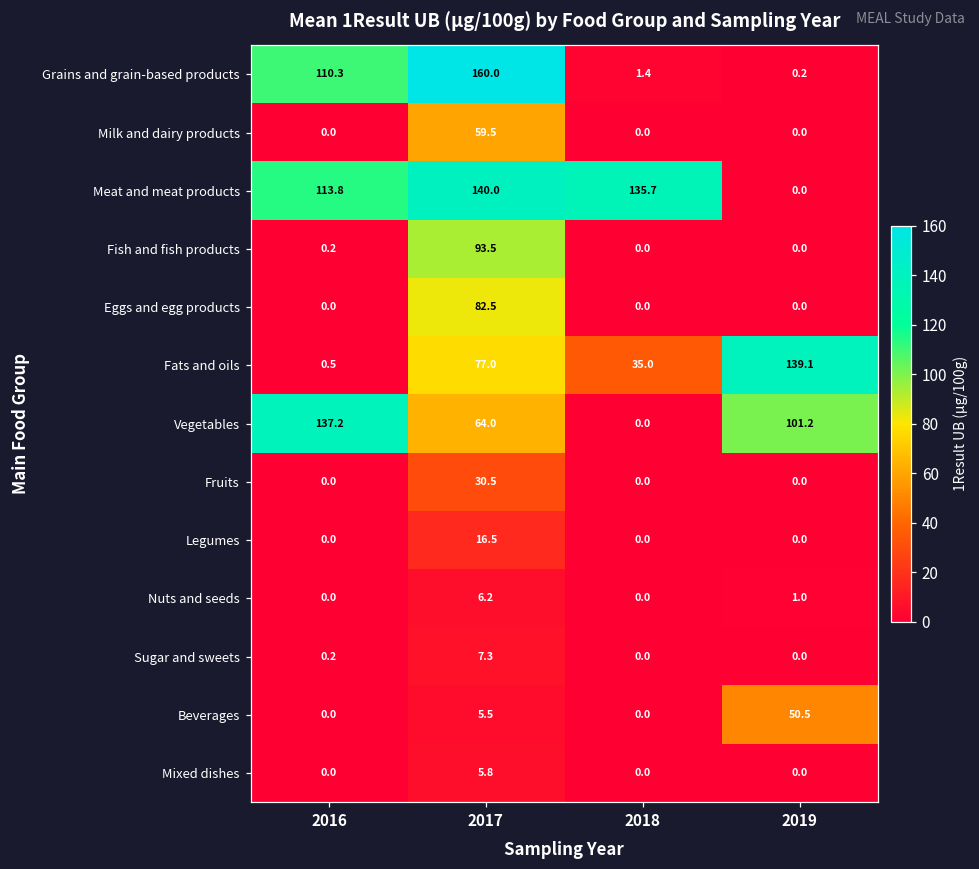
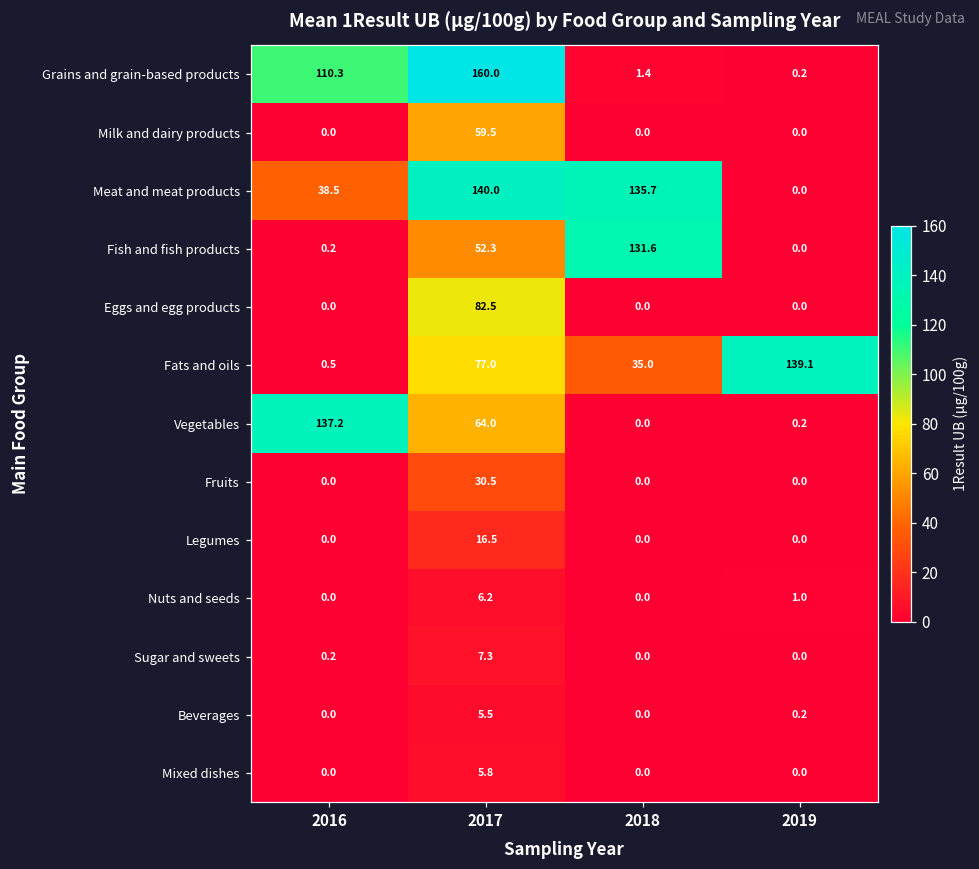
Meat and meat products, 2016: 113.8 -> 38.5
Fish and fish products, 2017: 93.5 -> 52.3
Fish and fish products, 2018: 0.0 -> 131.6
Vegetables, 2019: 101.2 -> 0.2
Beverages, 2019: 50.5 -> 0.2
